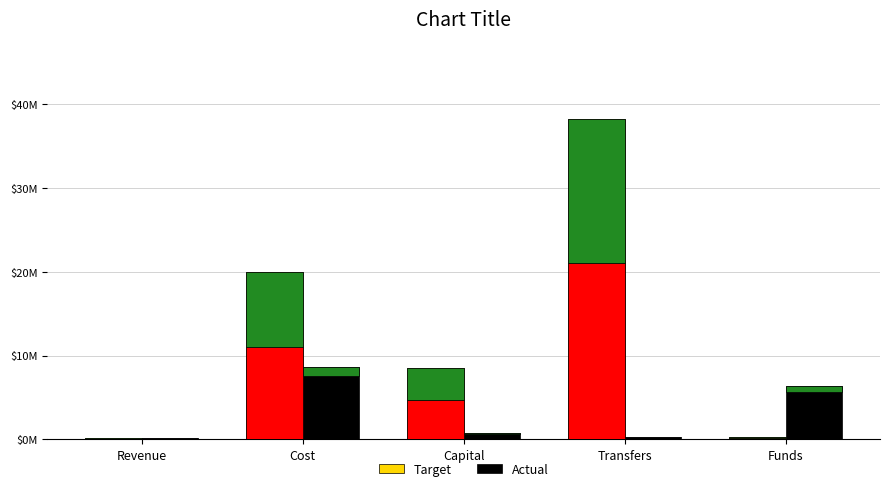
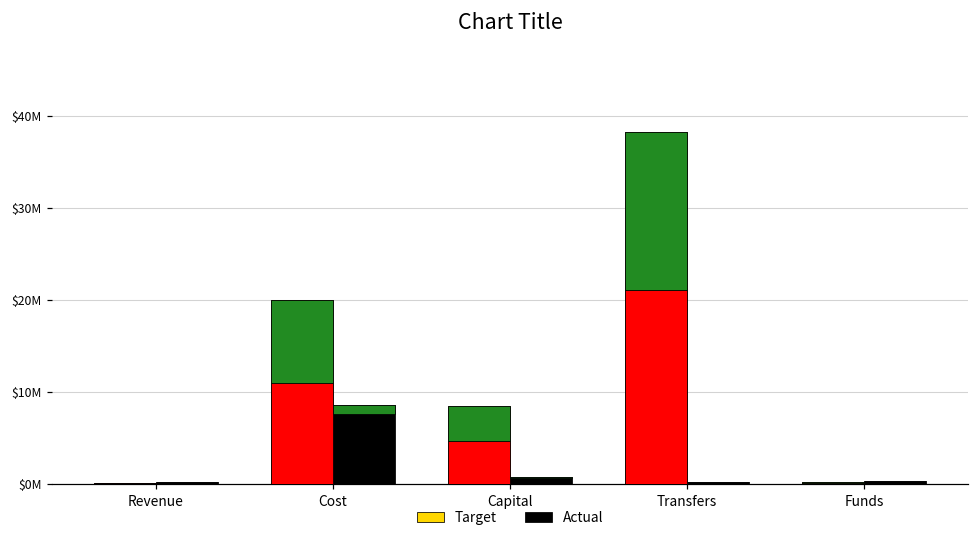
Actual, Funds: $6000000 -> $0
